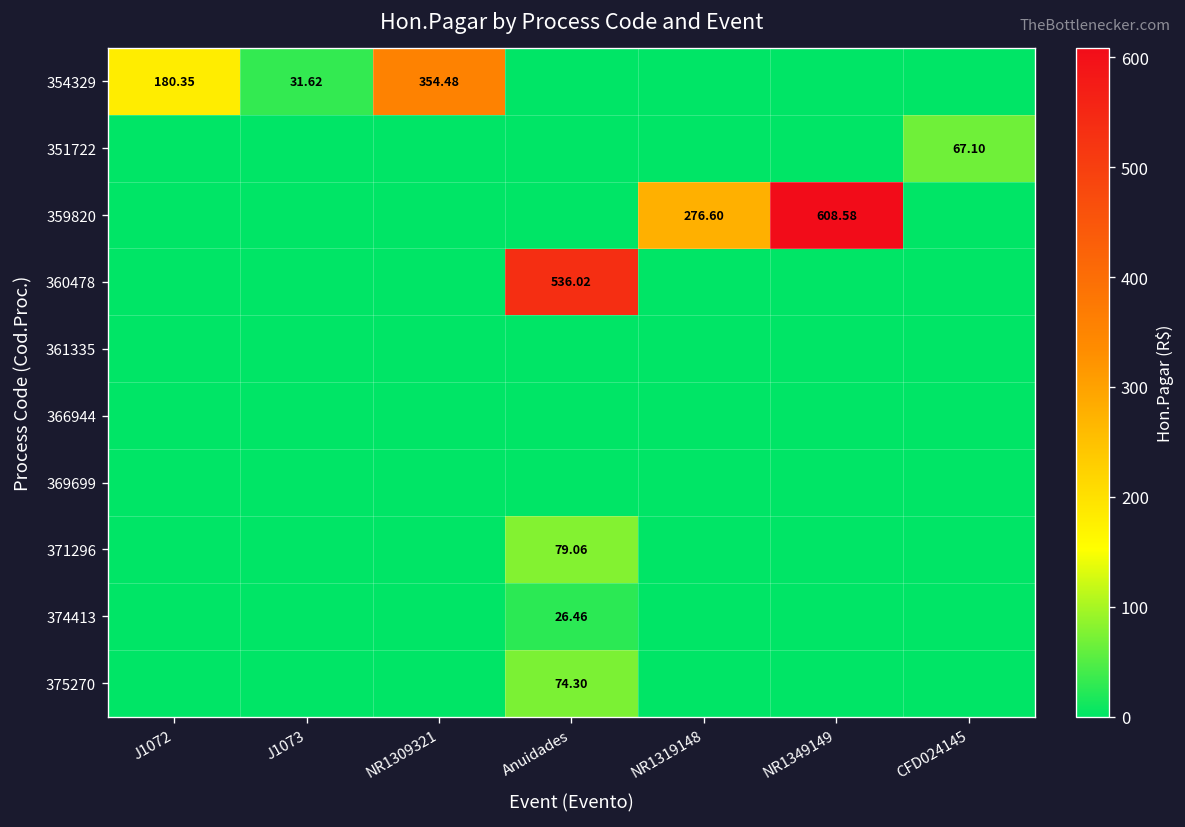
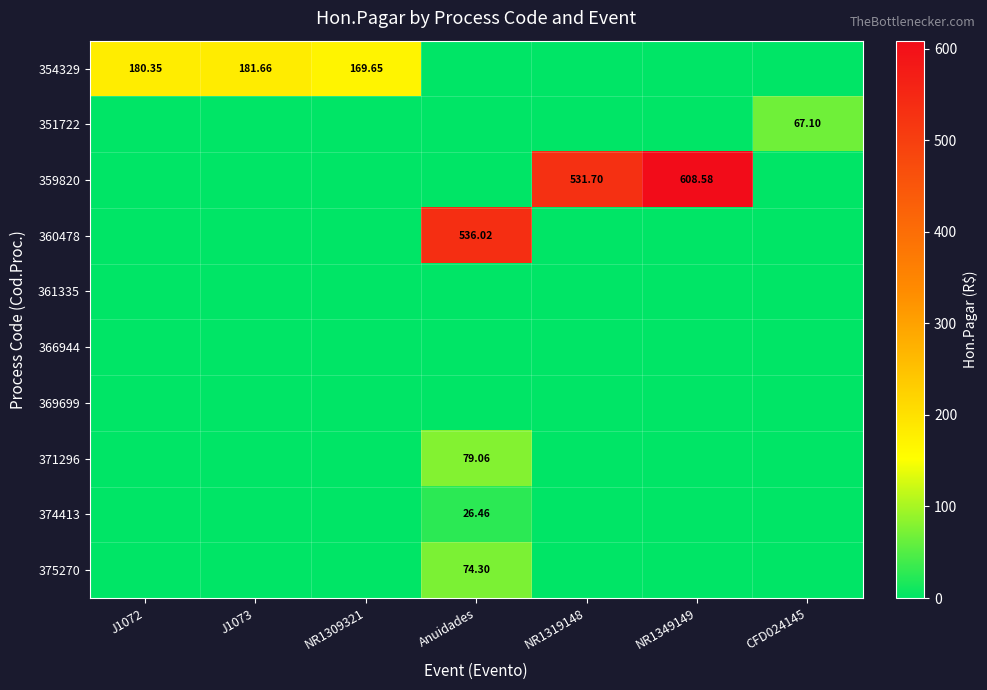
354329, J1073: 31.62 -> 181.66
354329, NR1309321: 354.48 -> 169.65
359820, NR1319148: 276.60 -> 531.70
